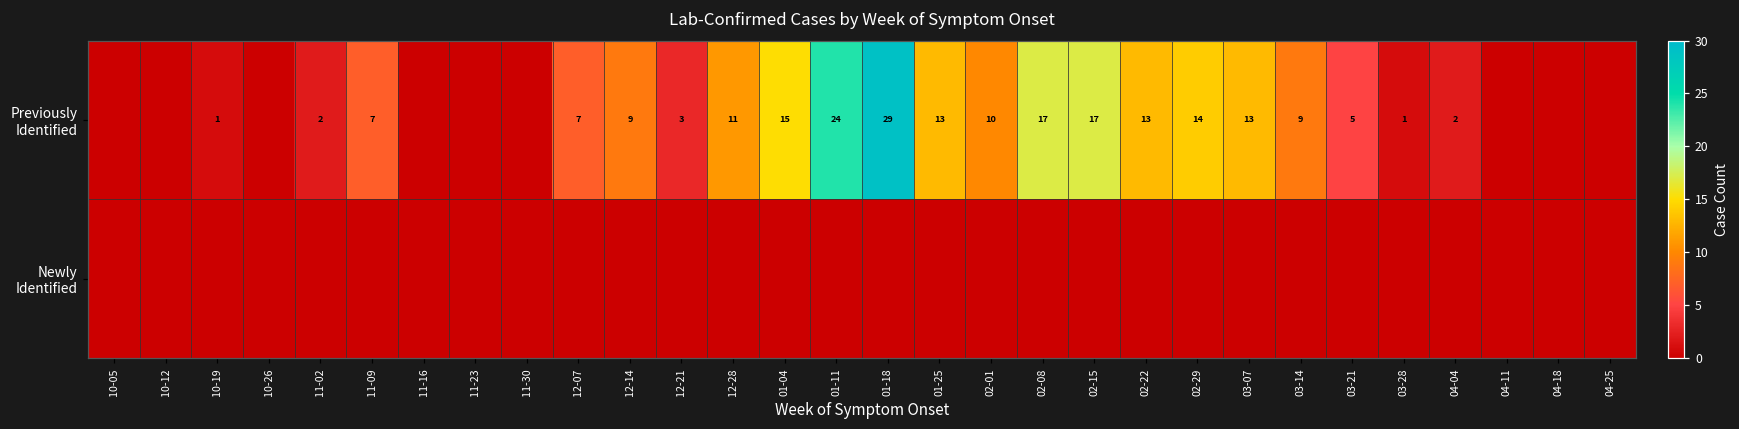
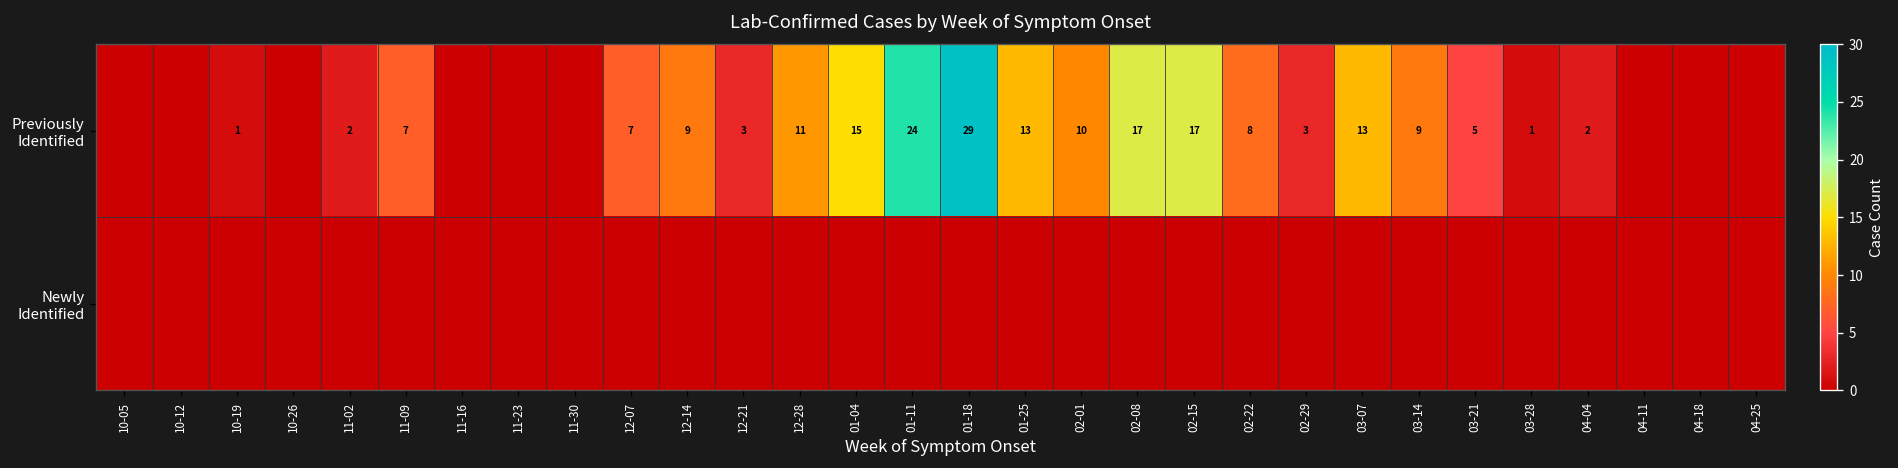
Previously Identified, 02-22: 13 -> 8
Previously Identified, 02-29: 14 -> 3
